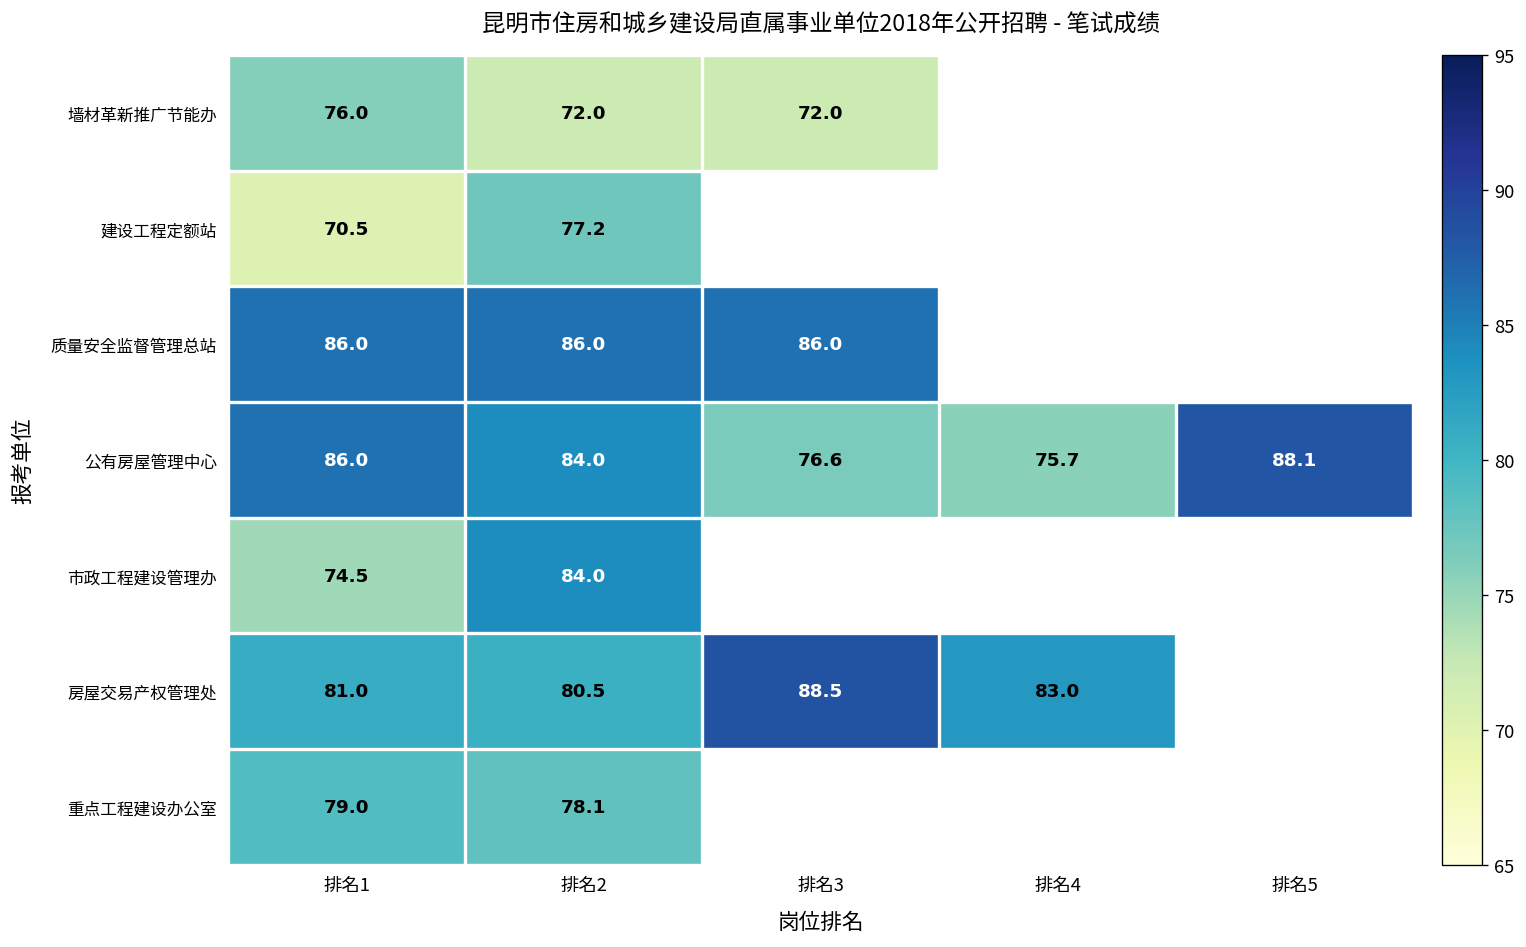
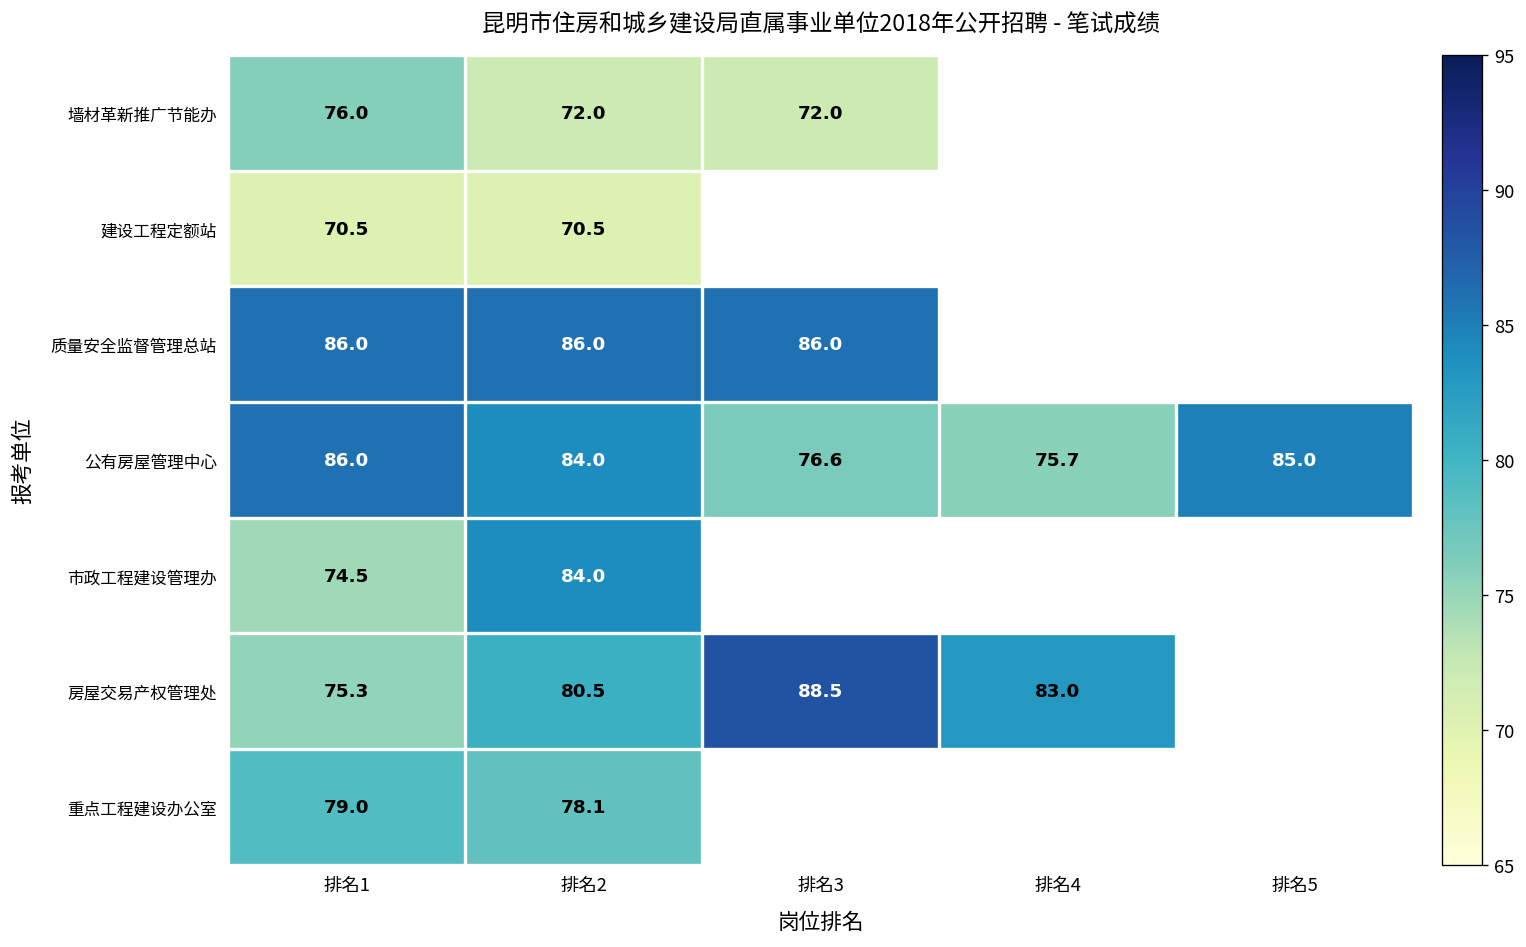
建设工程定额站, 排名2: 77.2 -> 70.5
公有房屋管理中心, 排名5: 88.1 -> 85.0
房屋交易产权管理处, 排名1: 81.0 -> 75.3
